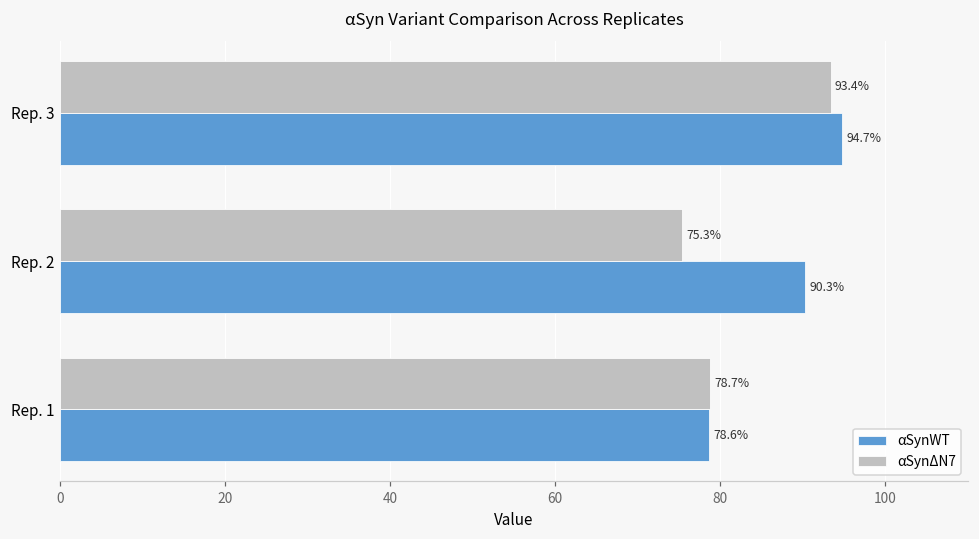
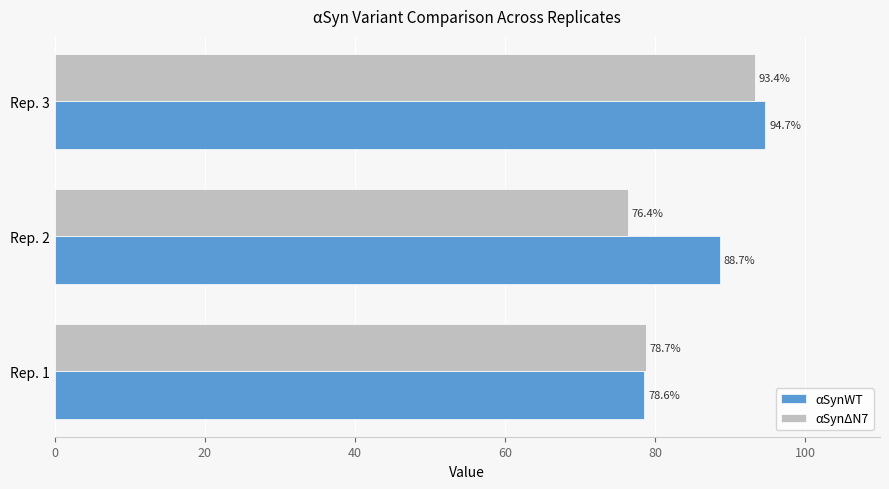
αSynΔN7, Rep. 2: 75.3% -> 76.4%
αSynWT, Rep. 2: 90.3% -> 88.7%
